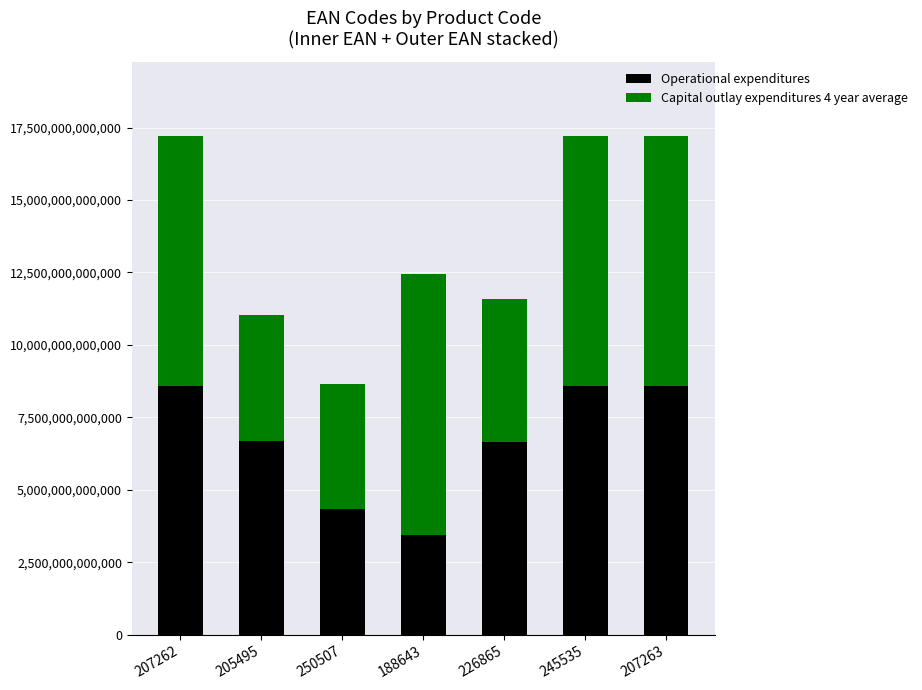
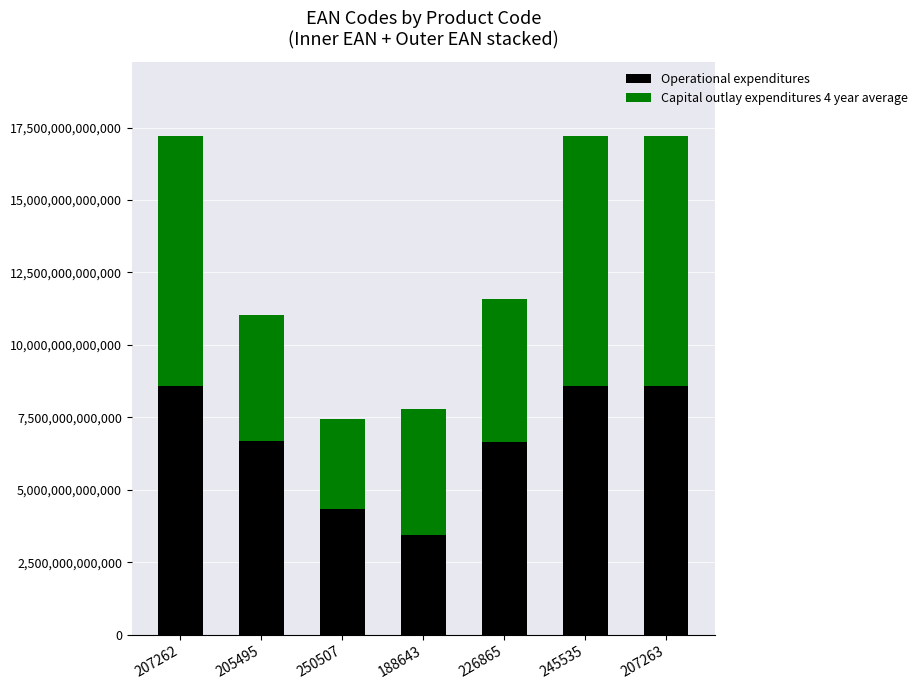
Capital outlay expenditures 4 year average, 250507: 4,300,000,000,000 -> 3,100,000,000,000
Capital outlay expenditures 4 year average, 188643: 9,000,000,000,000 -> 4,300,000,000,000
